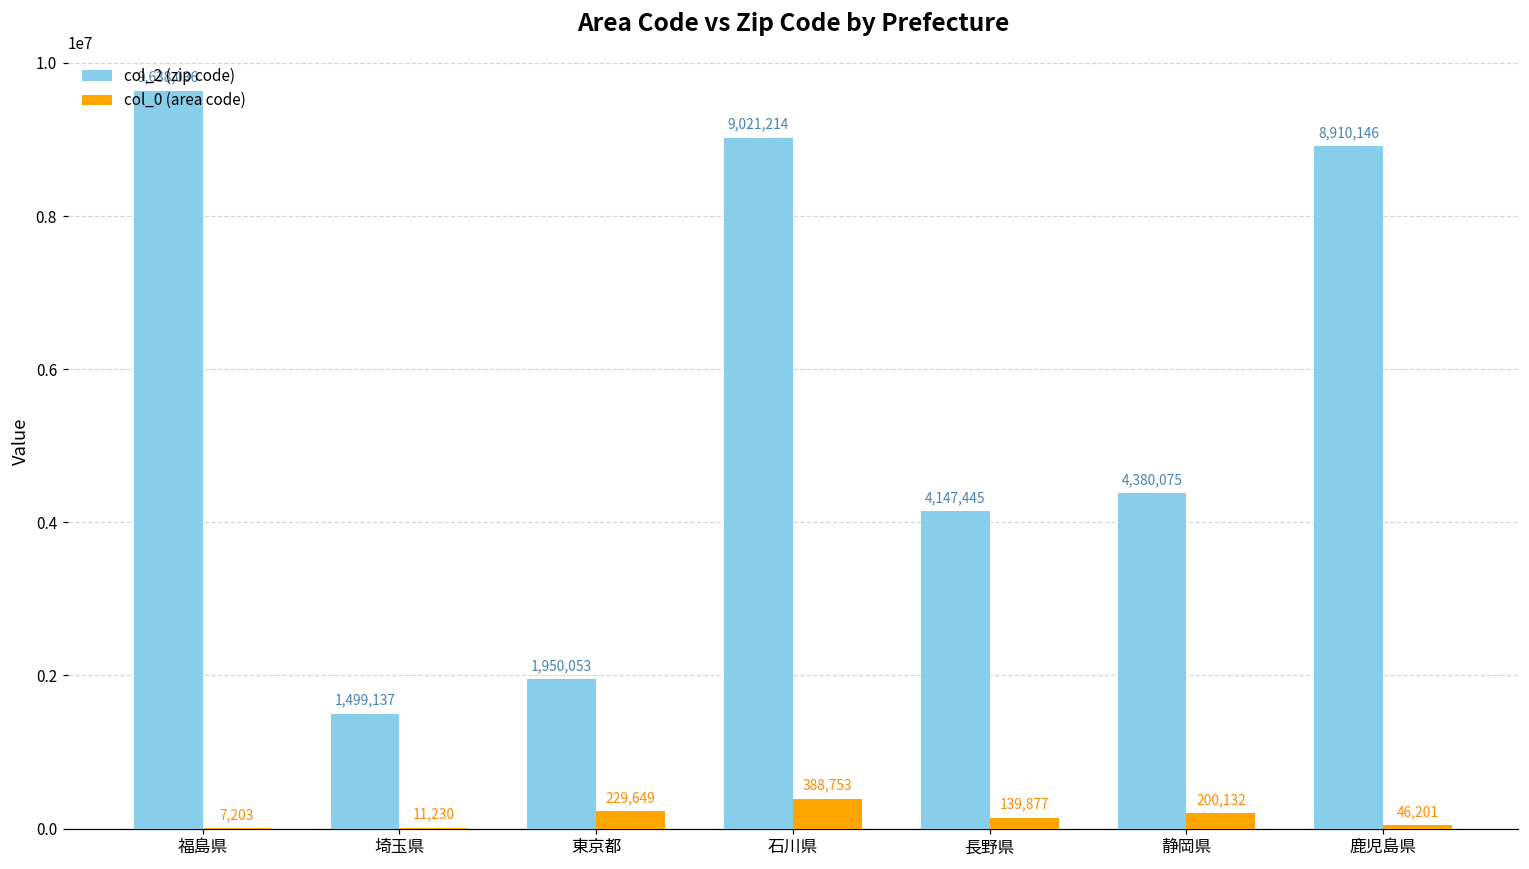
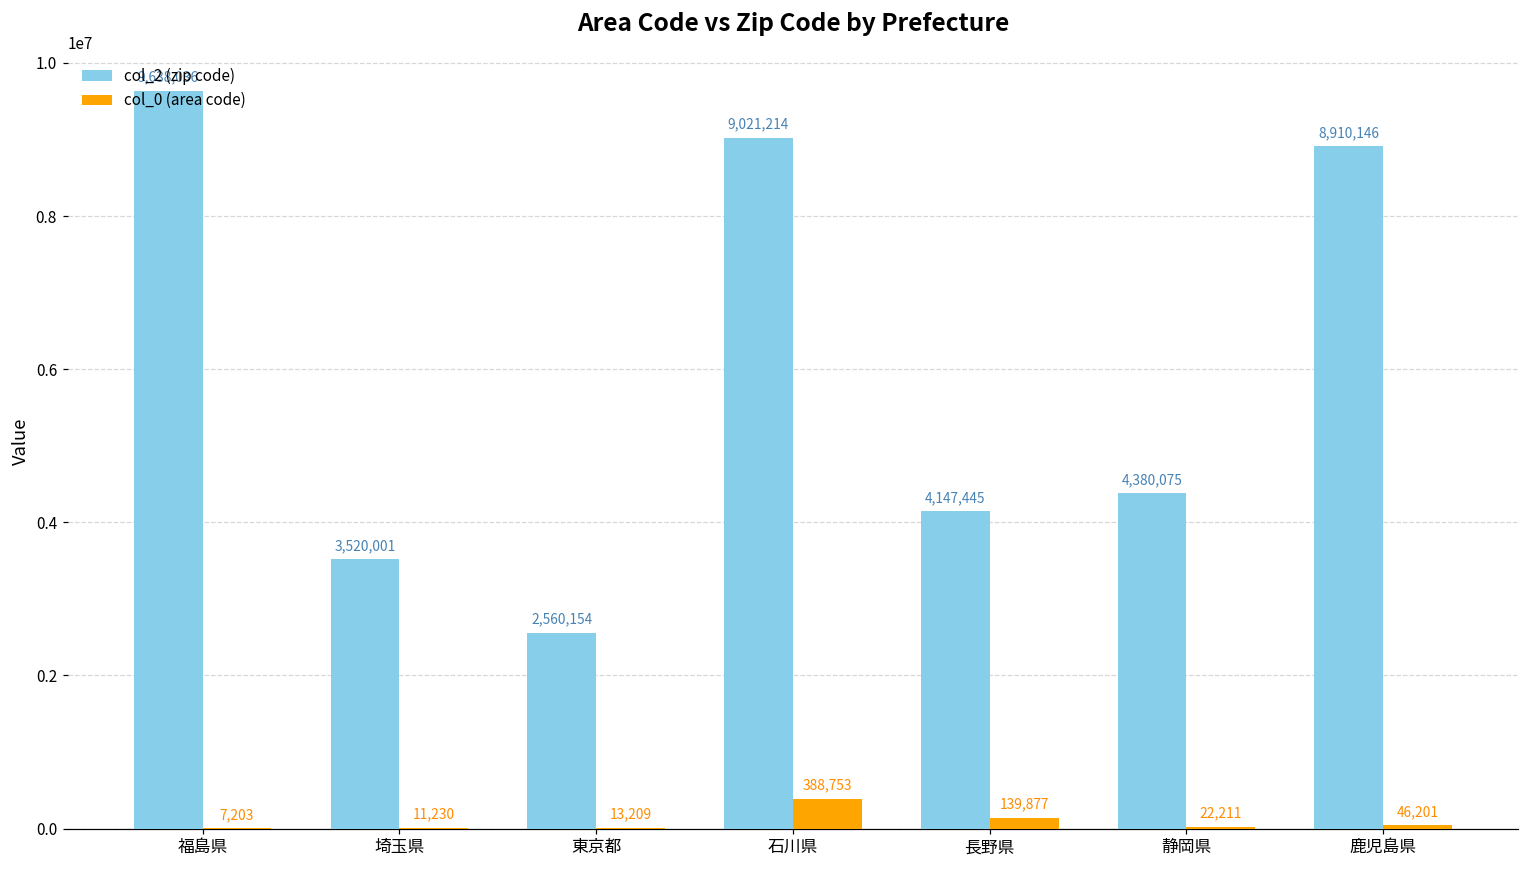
col_2 (zip code), 埼玉県: 1,499,137 -> 3,520,001
col_2 (zip code), 東京都: 1,950,053 -> 2,560,154
col_0 (area code), 東京都: 229,649 -> 13,209
col_0 (area code), 静岡県: 200,132 -> 22,211
